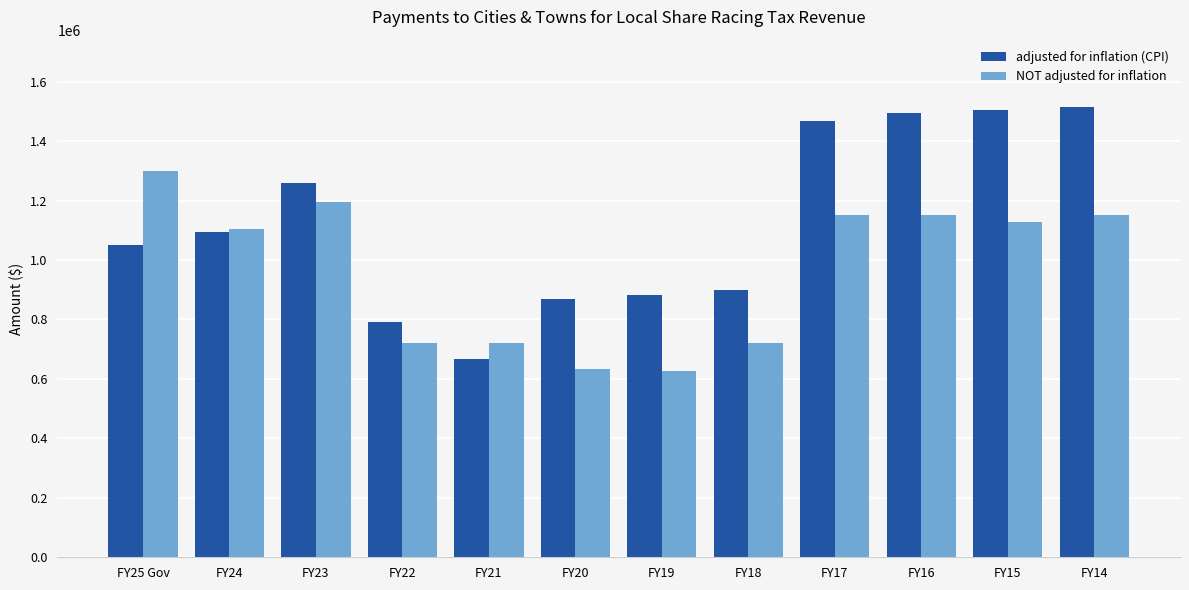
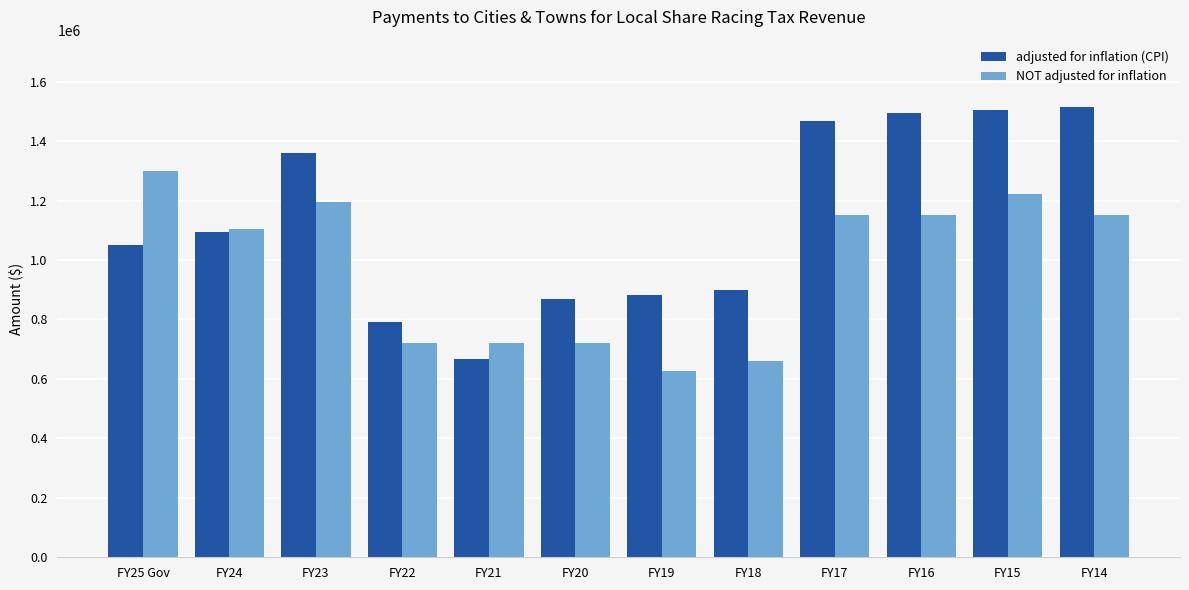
adjusted for inflation (CPI), FY23: 1260000 -> 1360000
NOT adjusted for inflation, FY20: 630000 -> 720000
NOT adjusted for inflation, FY18: 720000 -> 660000
NOT adjusted for inflation, FY15: 1130000 -> 1220000
